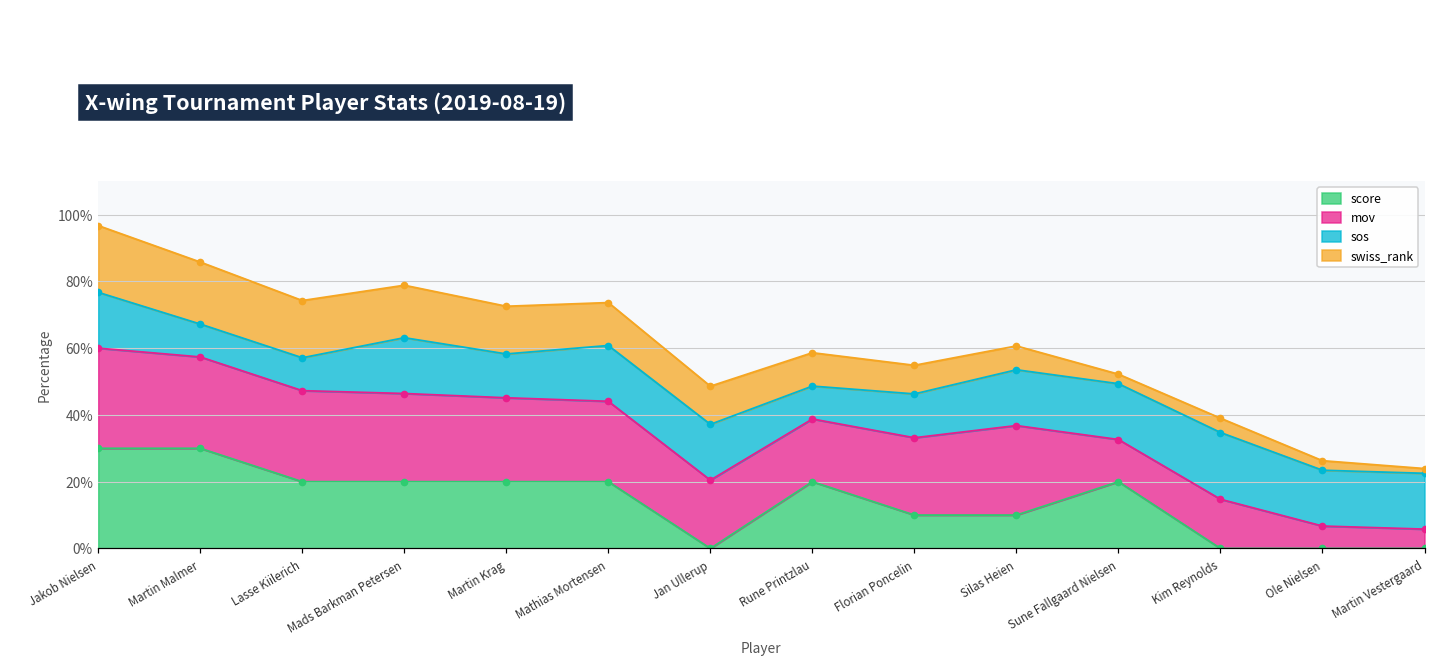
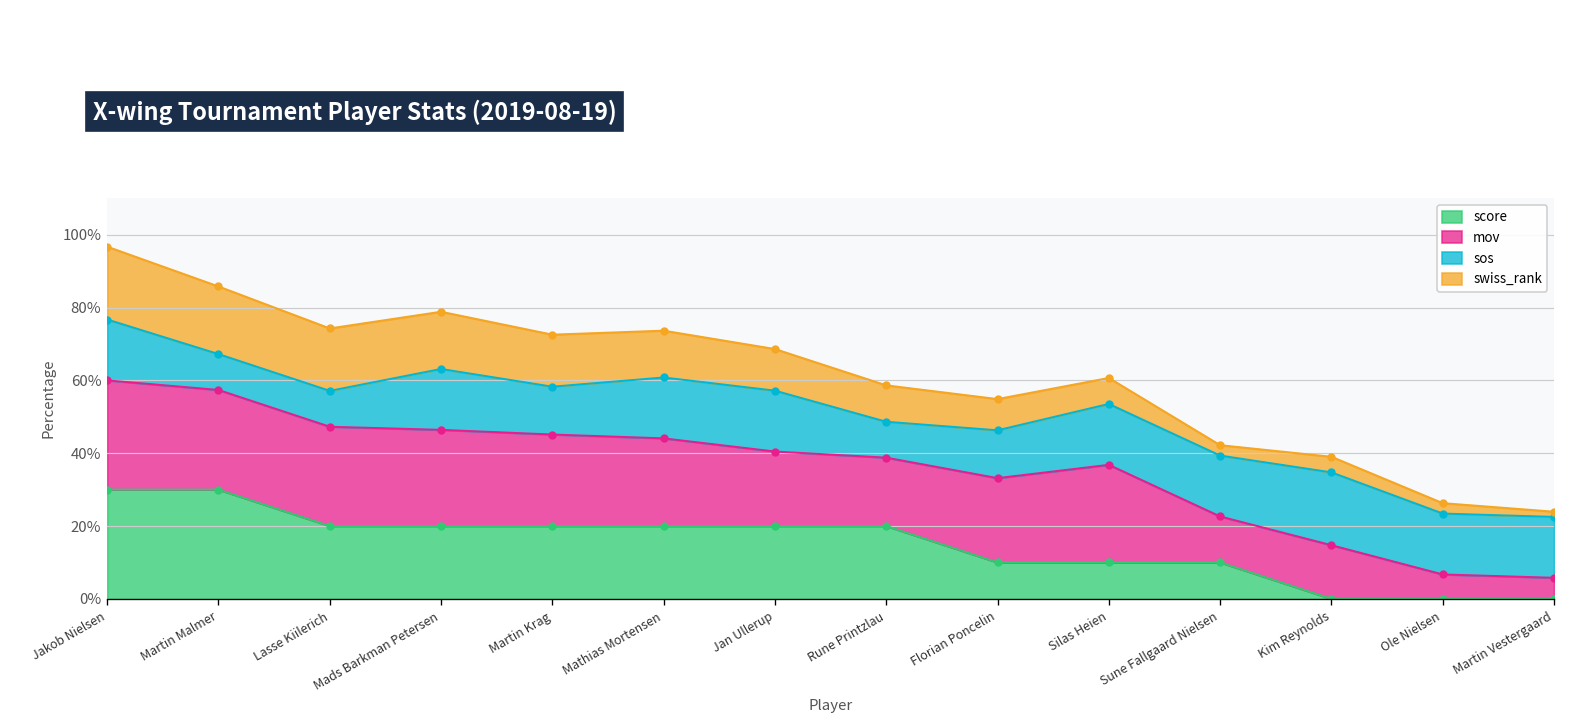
score, Jan Ullerup: 0% -> 20%
score, Sune Fallgaard Nielsen: 20% -> 10%
